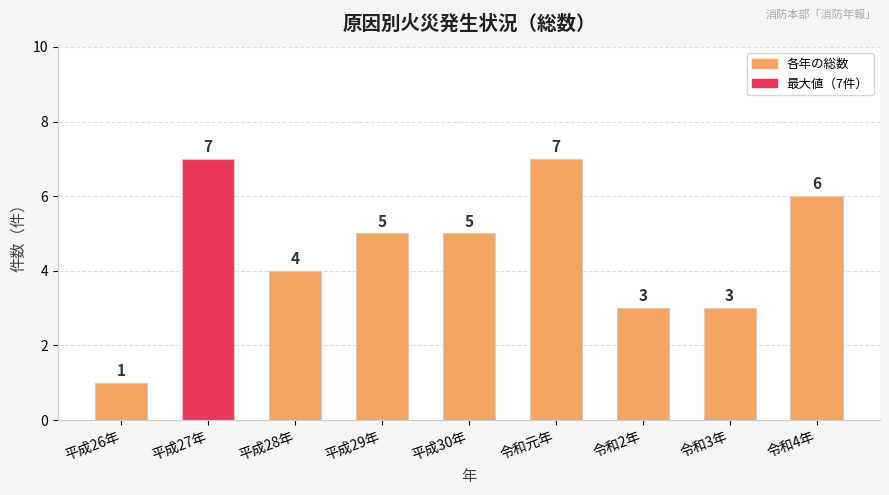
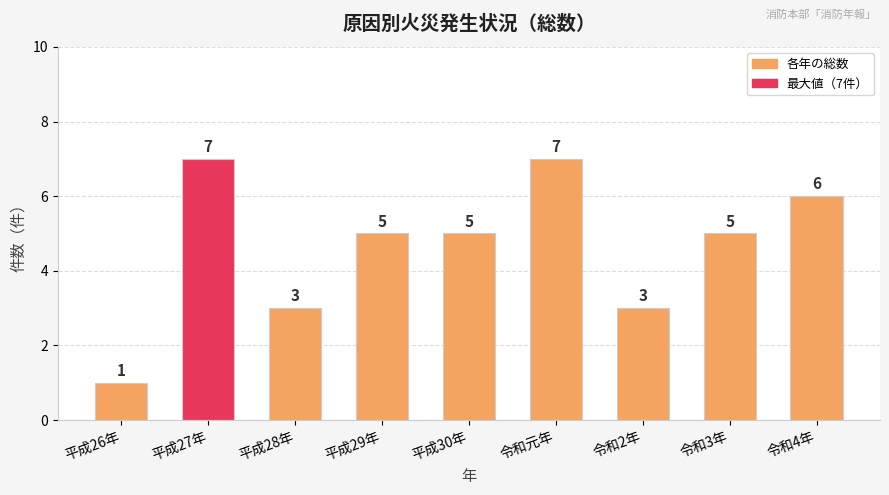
平成28年: 4 -> 3
令和3年: 3 -> 5
